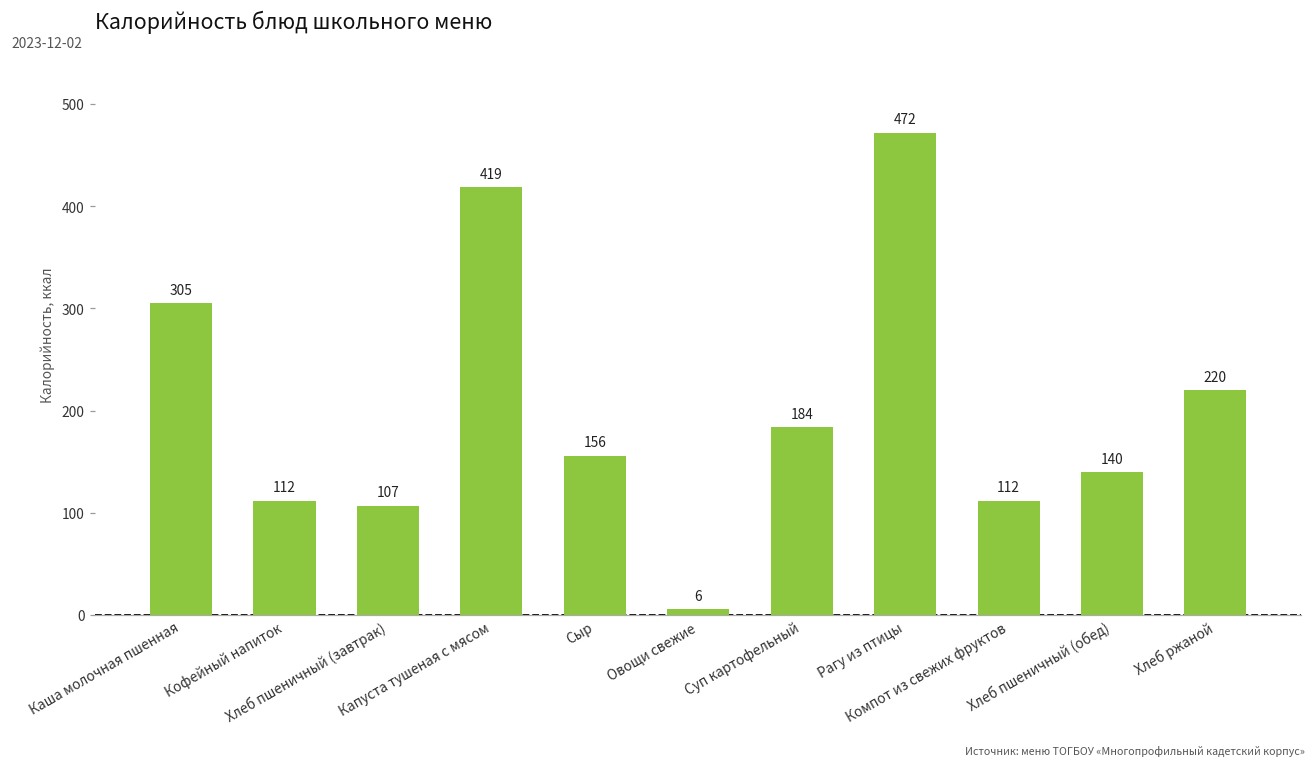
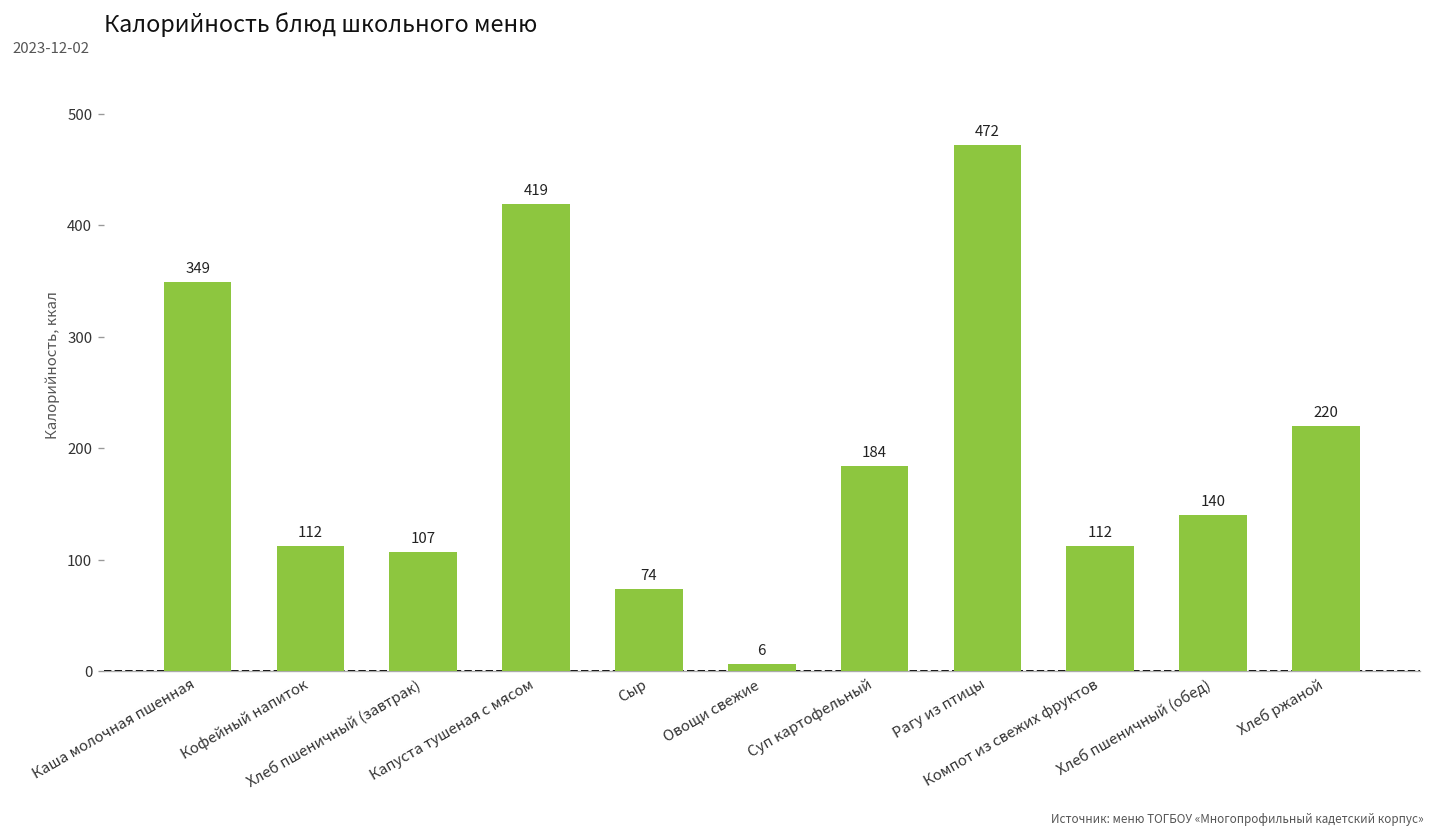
Каша молочная пшенная: 305 -> 349
Сыр: 156 -> 74
